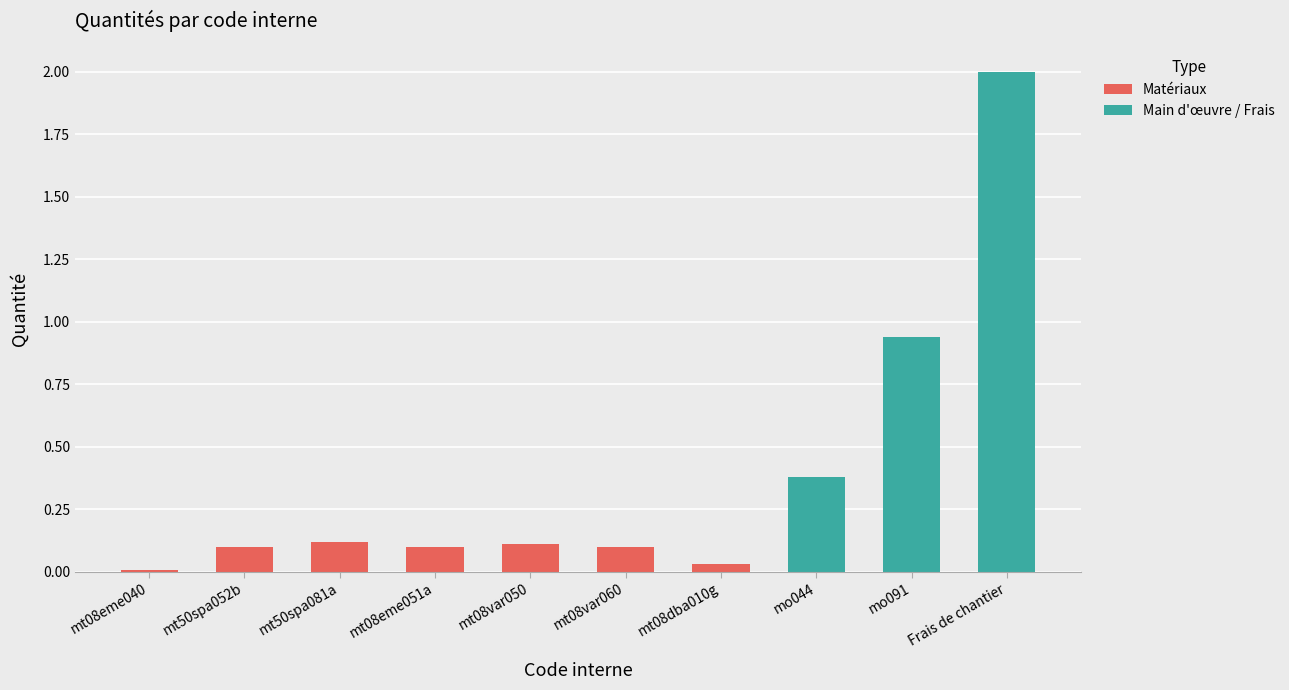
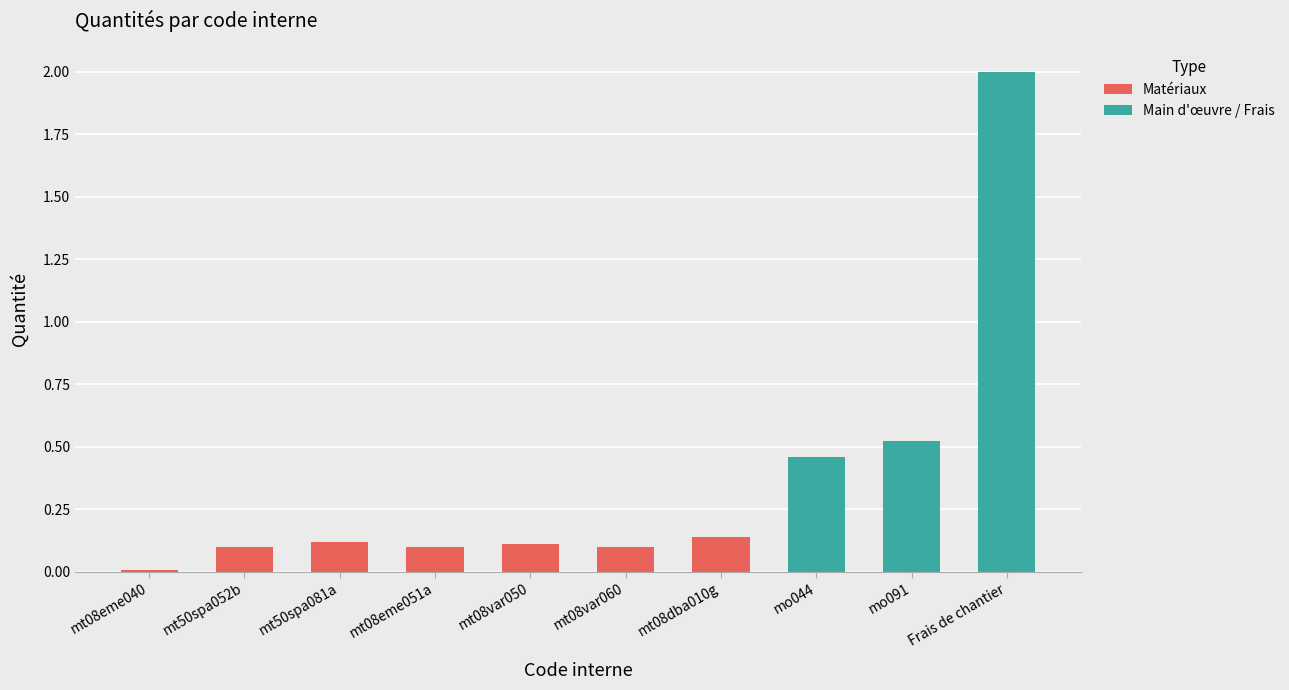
Matériaux, mt08dba010g: 0.03 -> 0.14
Main d'œuvre / Frais, mo044: 0.38 -> 0.46
Main d'œuvre / Frais, mo091: 0.94 -> 0.52
